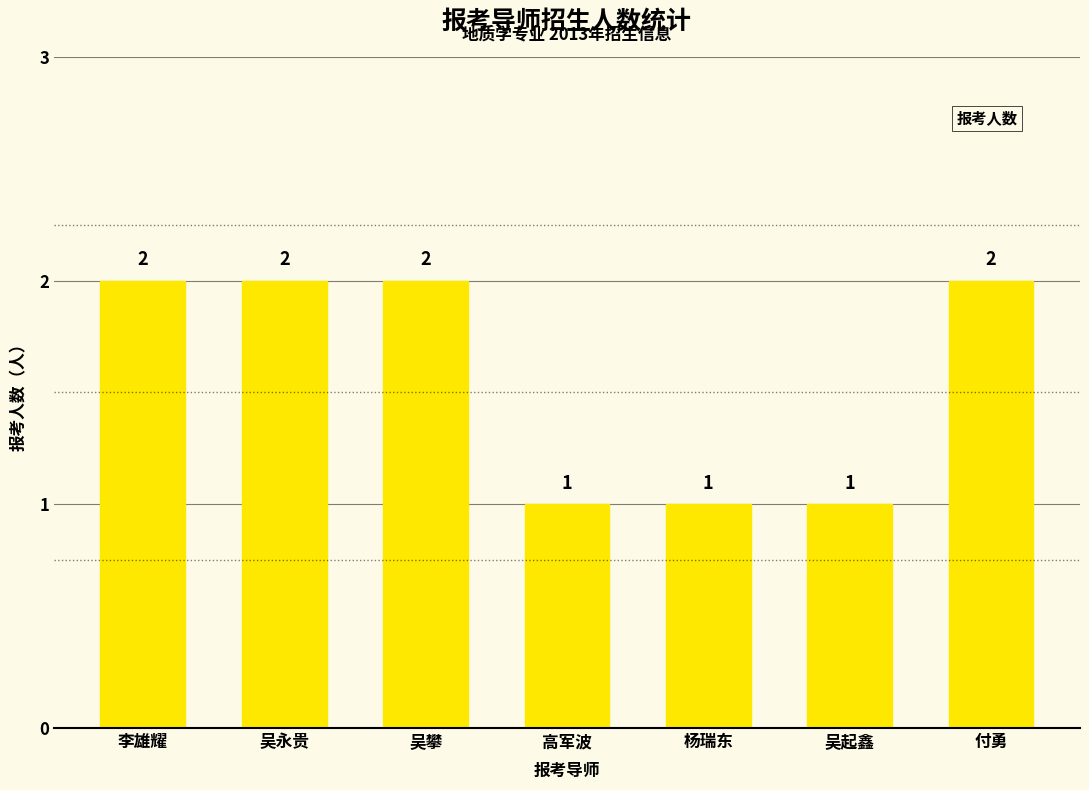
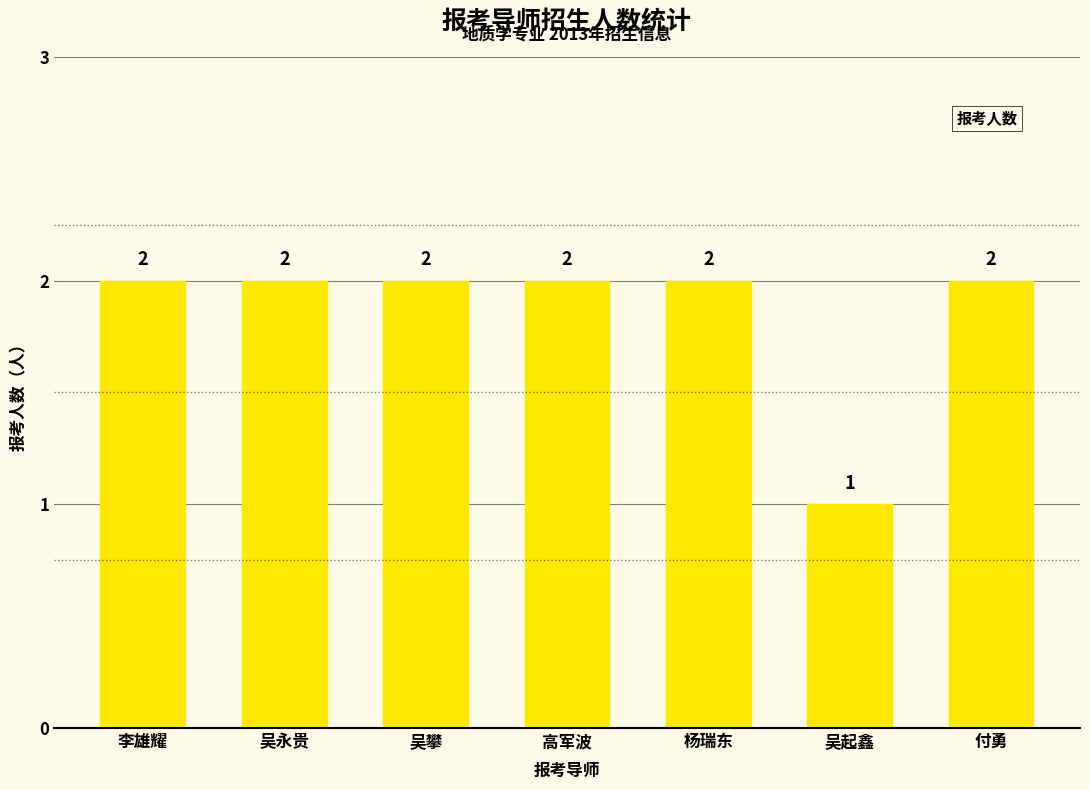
高军波: 1 -> 2
杨瑞东: 1 -> 2
